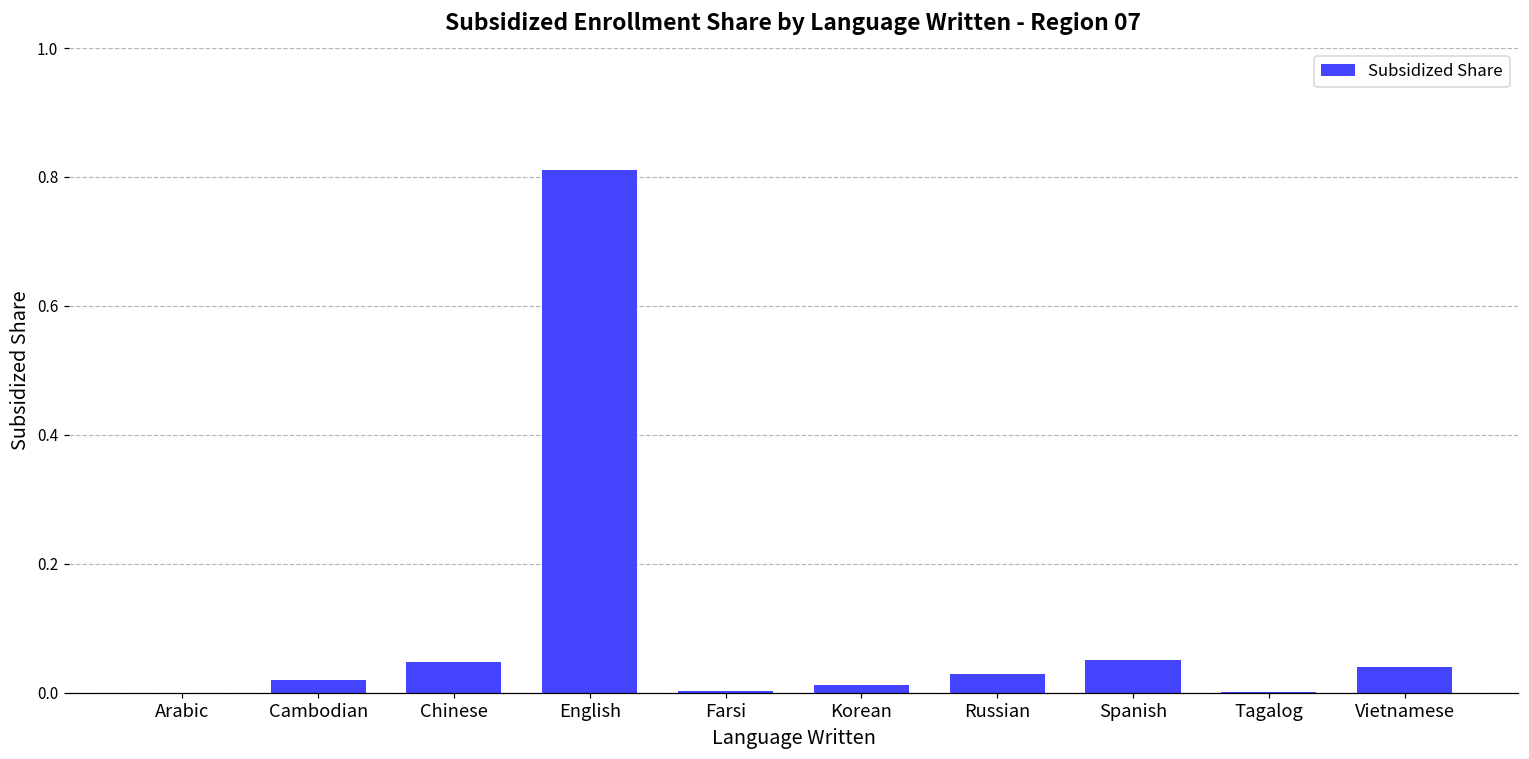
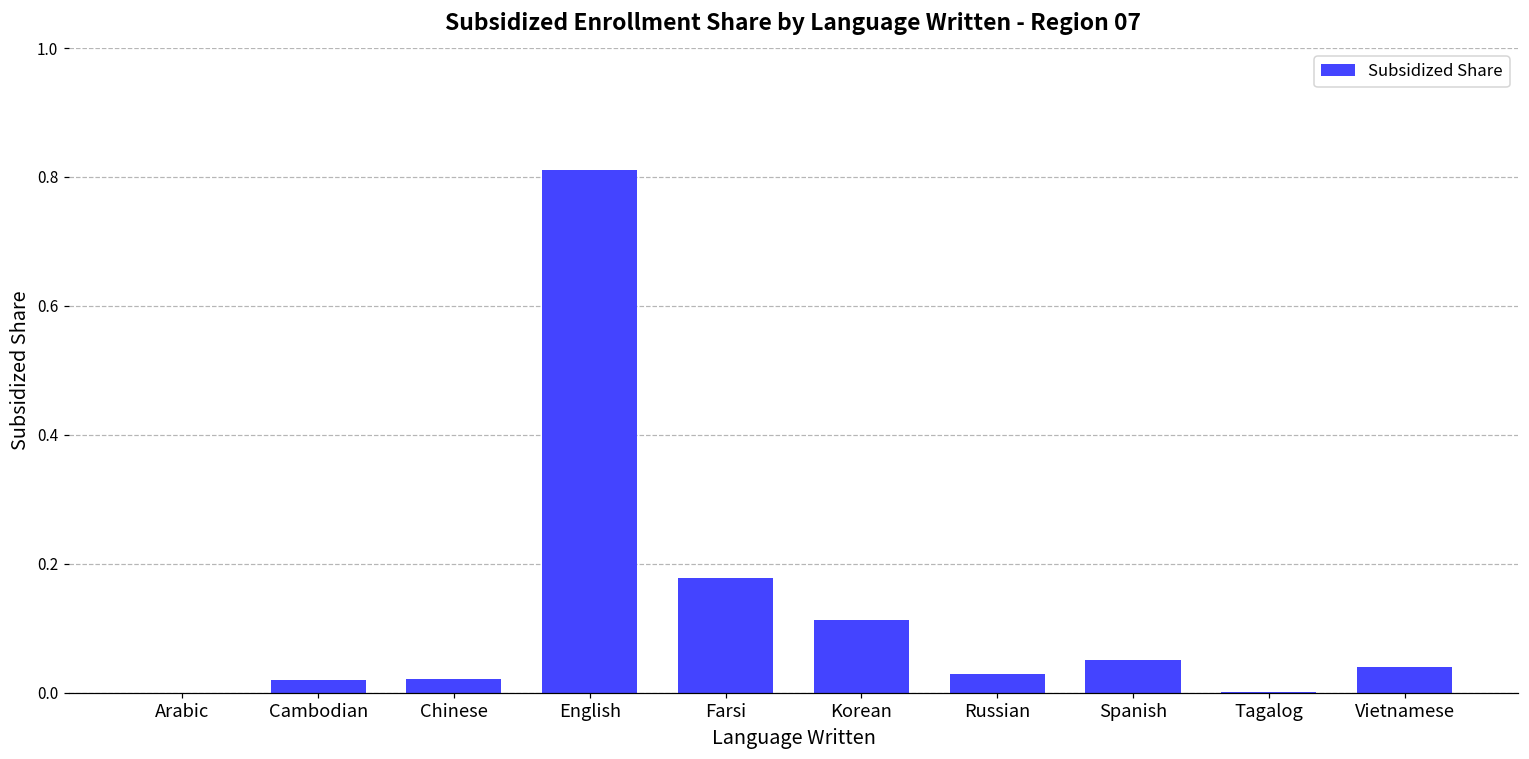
Chinese: 0.05 -> 0.02
Farsi: 0.00 -> 0.18
Korean: 0.01 -> 0.11
